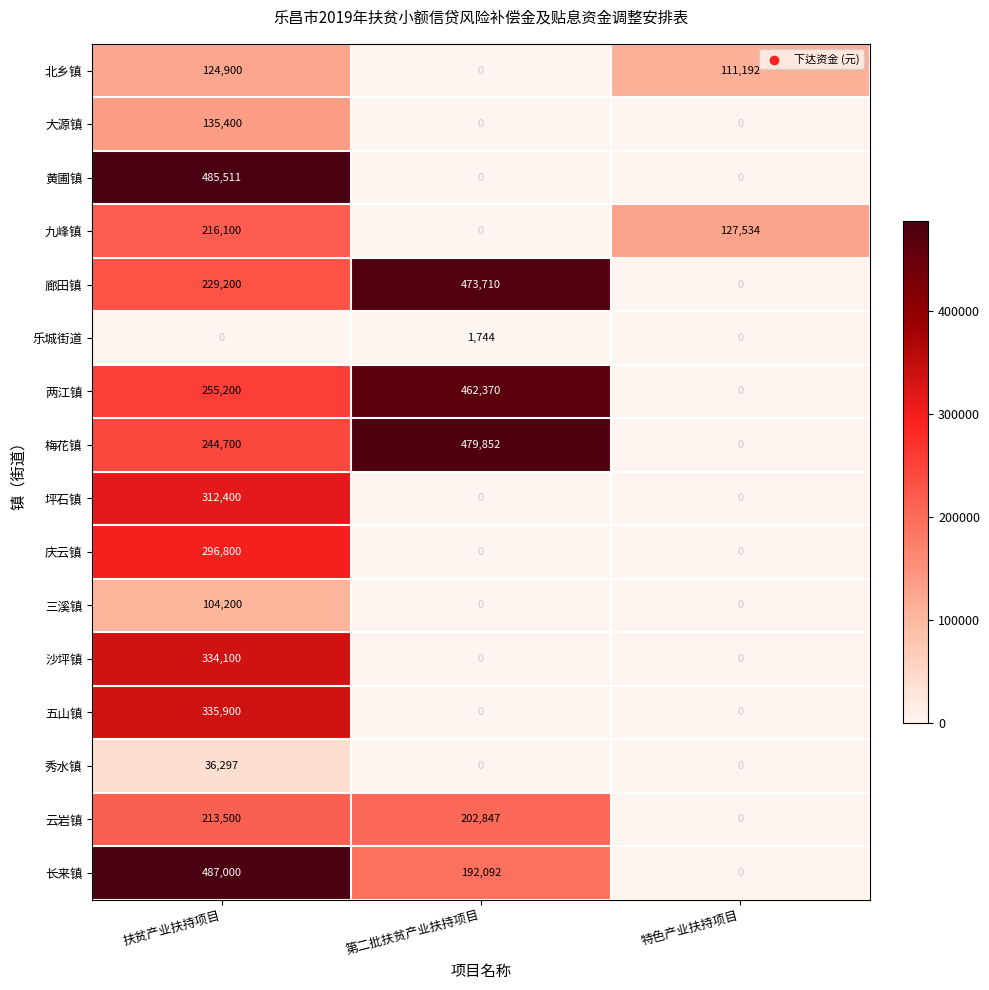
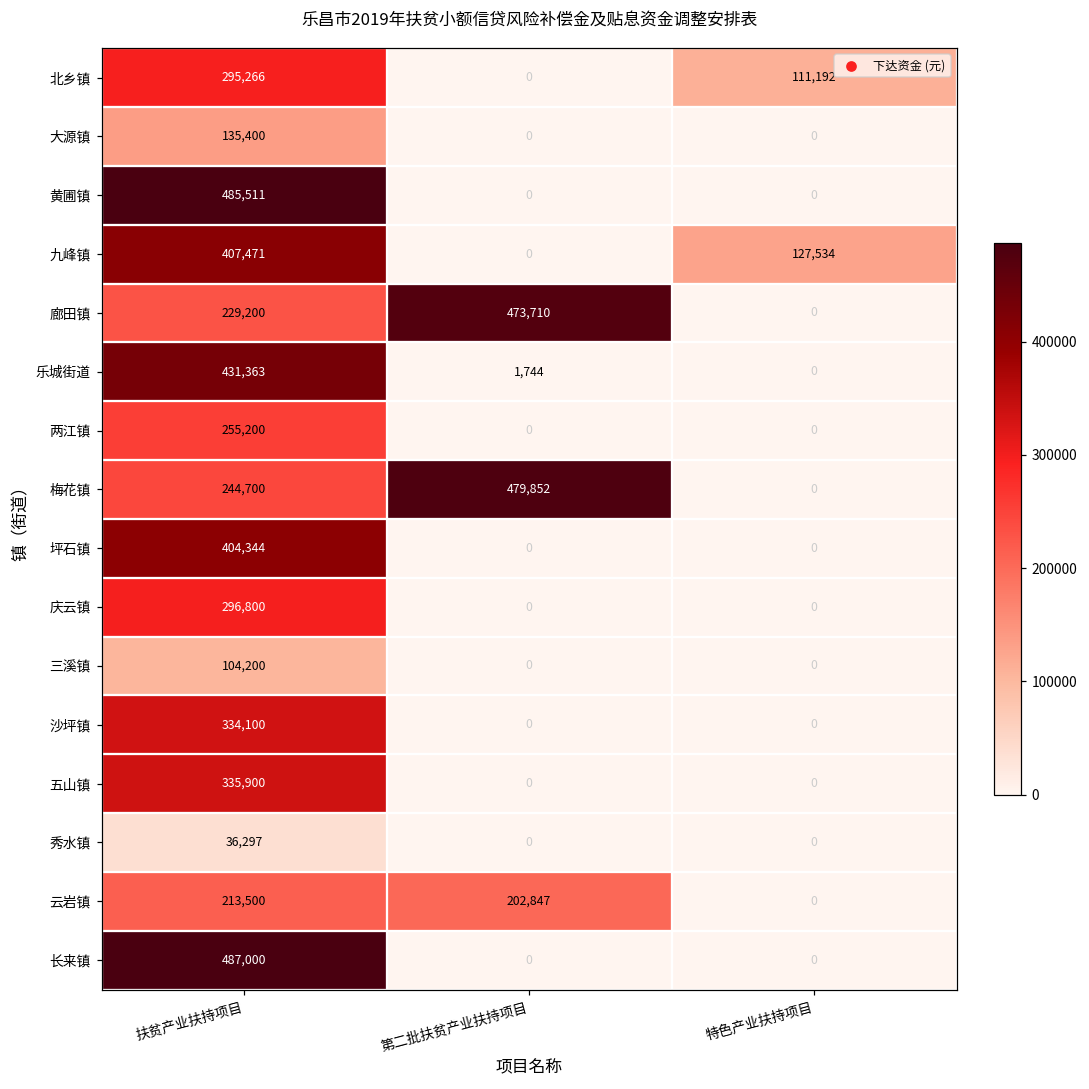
北乡镇, 扶贫产业扶持项目: 124,900 -> 295,266
九峰镇, 扶贫产业扶持项目: 216,100 -> 407,471
乐城街道, 扶贫产业扶持项目: 0 -> 431,363
两江镇, 第二批扶贫产业扶持项目: 462,370 -> 0
坪石镇, 扶贫产业扶持项目: 312,400 -> 404,344
长来镇, 第二批扶贫产业扶持项目: 192,092 -> 0
